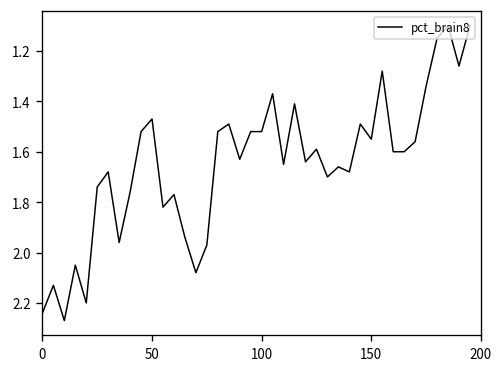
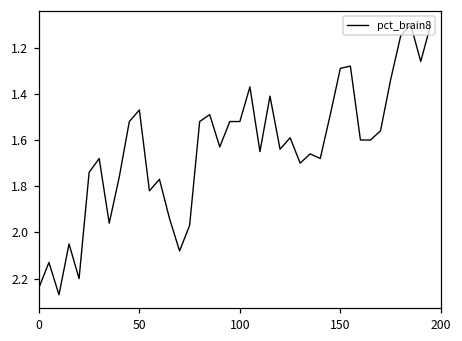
150: 1.55 -> 1.29
